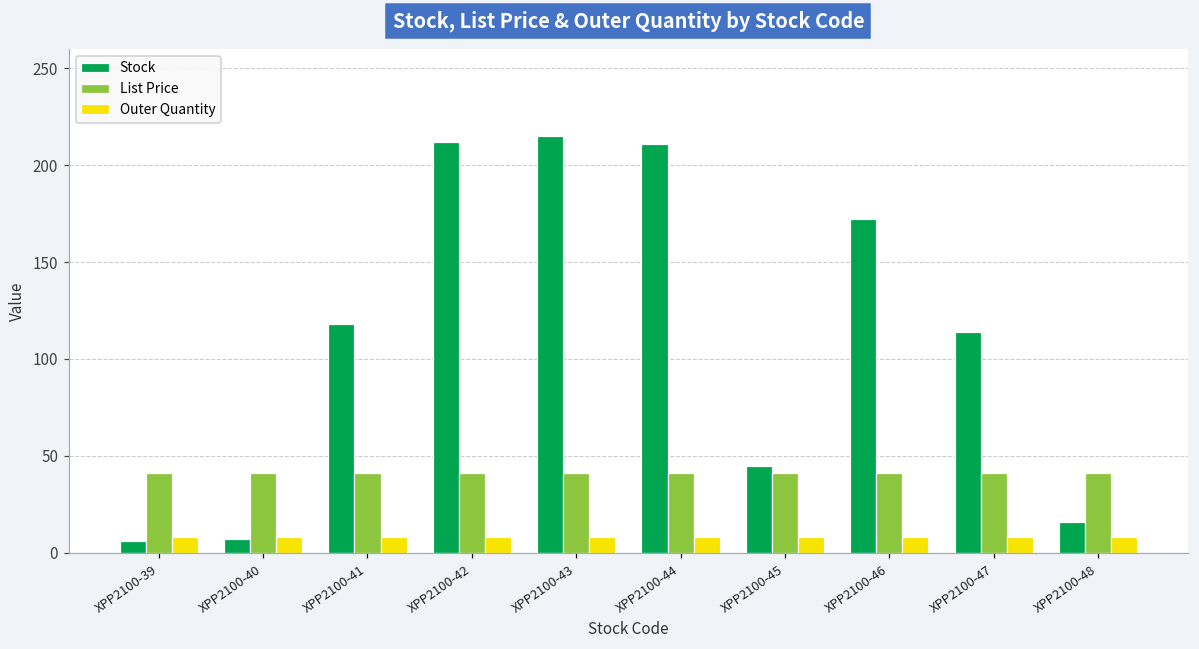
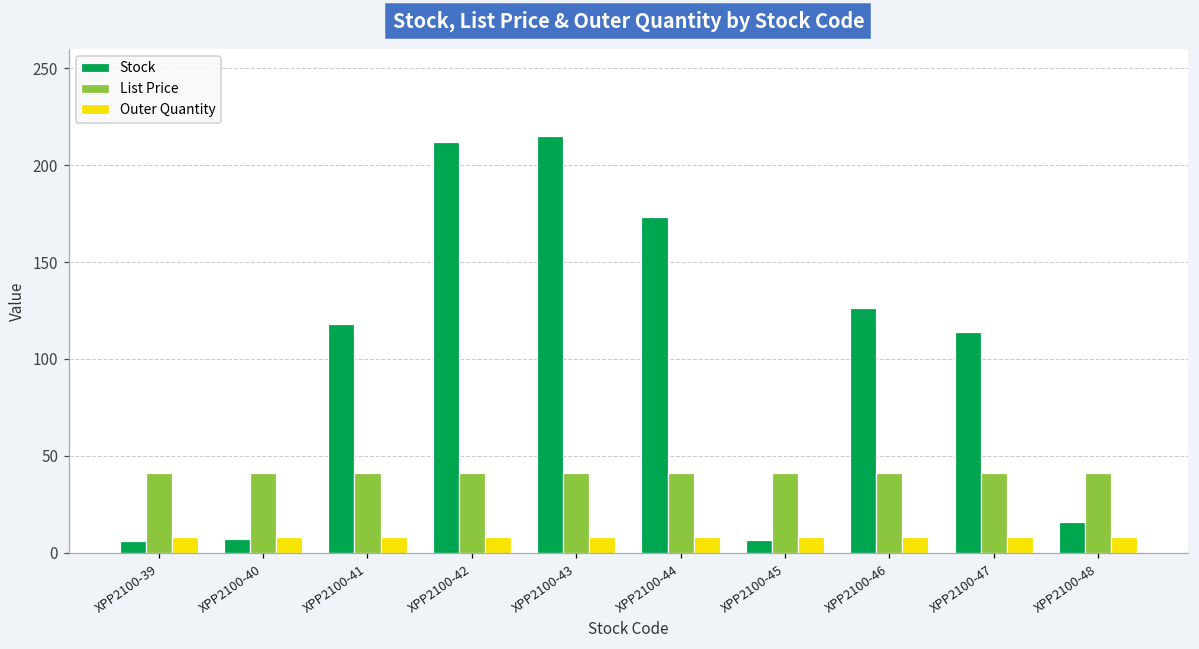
Stock, XPP2100-44: 211 -> 173
Stock, XPP2100-45: 45 -> 6
Stock, XPP2100-46: 172 -> 126
